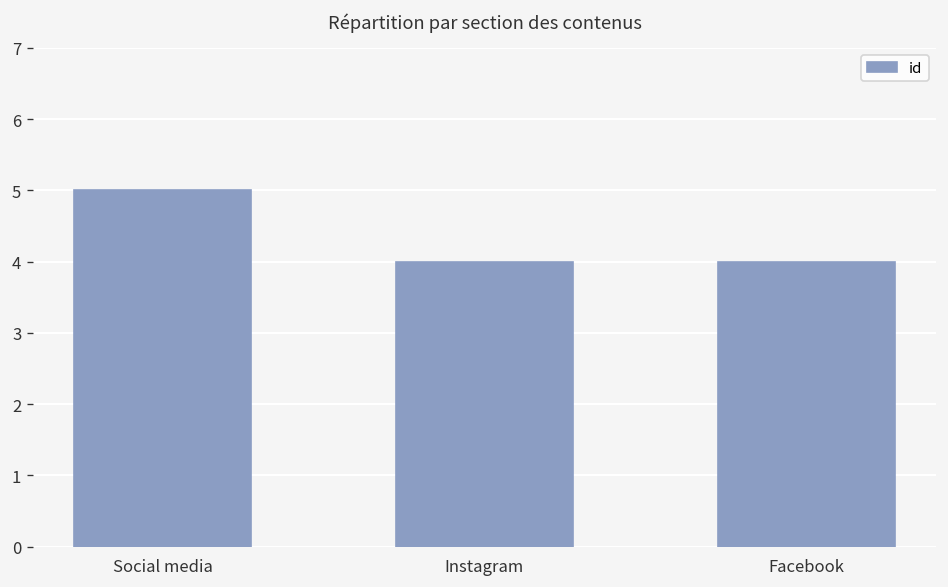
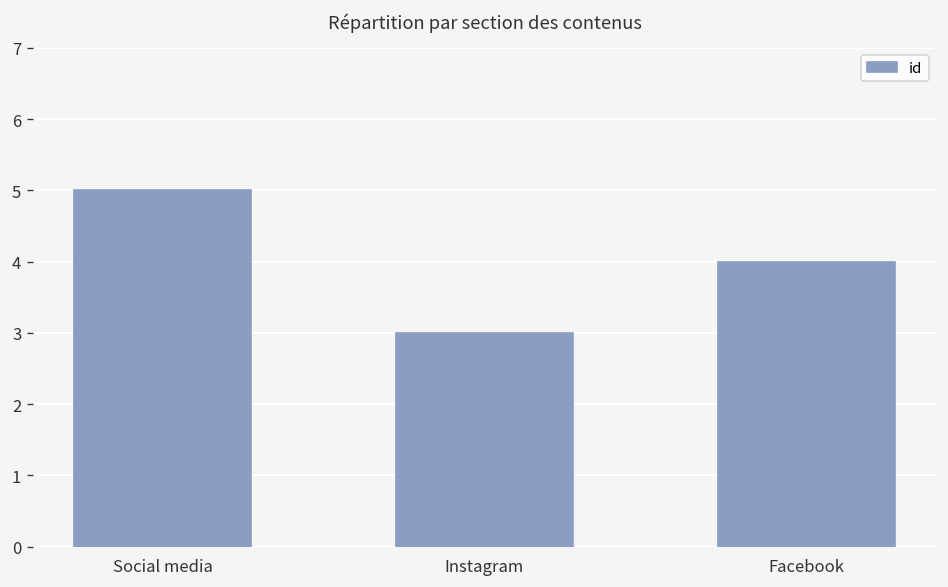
Instagram: 4 -> 3
